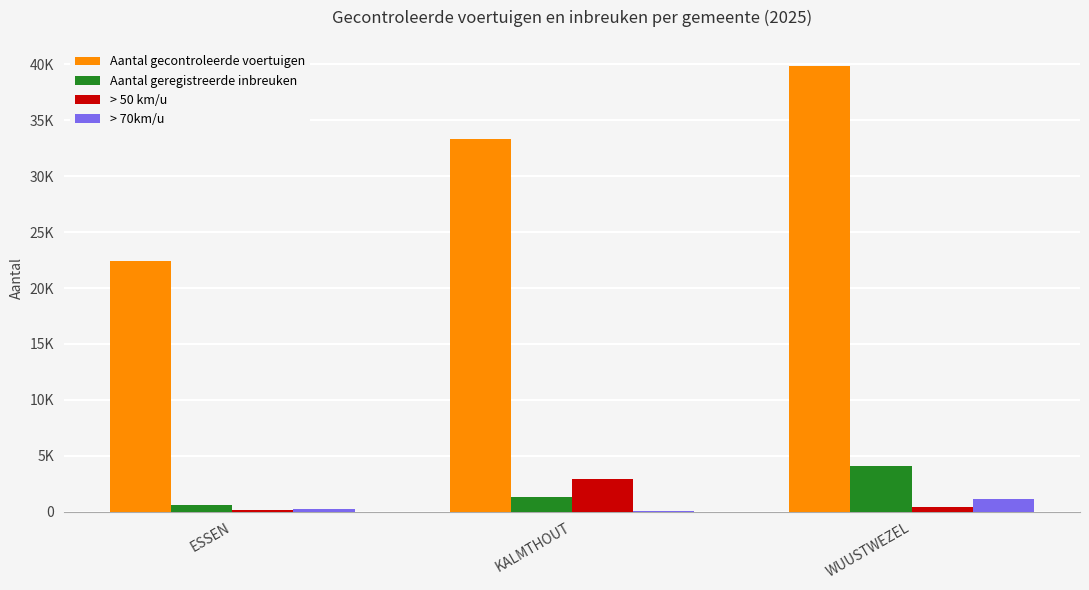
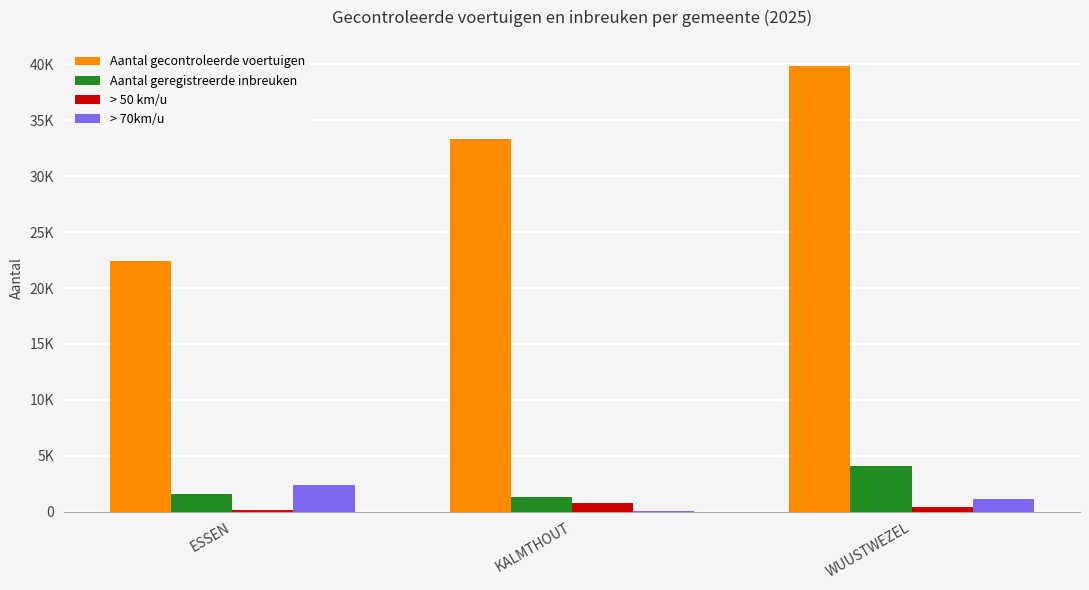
Aantal geregistreerde inbreuken, ESSEN: 600 -> 1600
> 70km/u, ESSEN: 200 -> 2400
> 50 km/u, KALMTHOUT: 2900 -> 700
